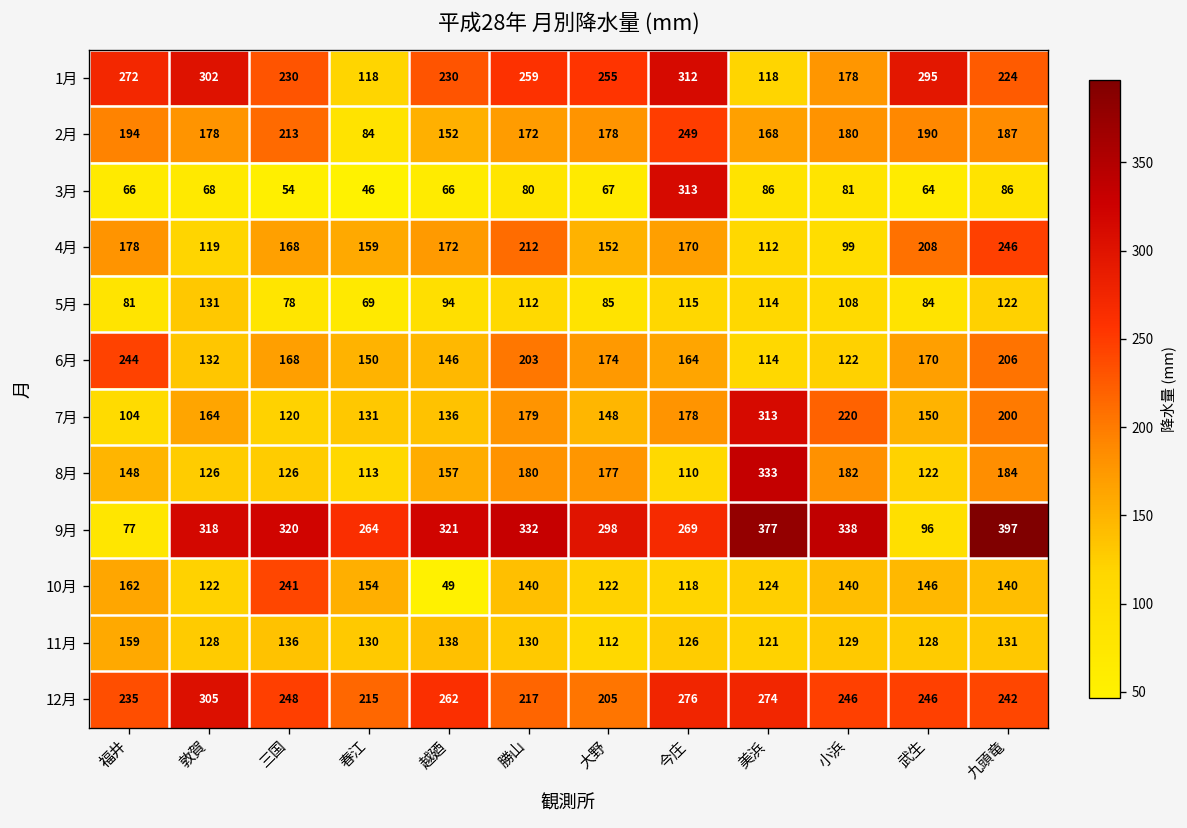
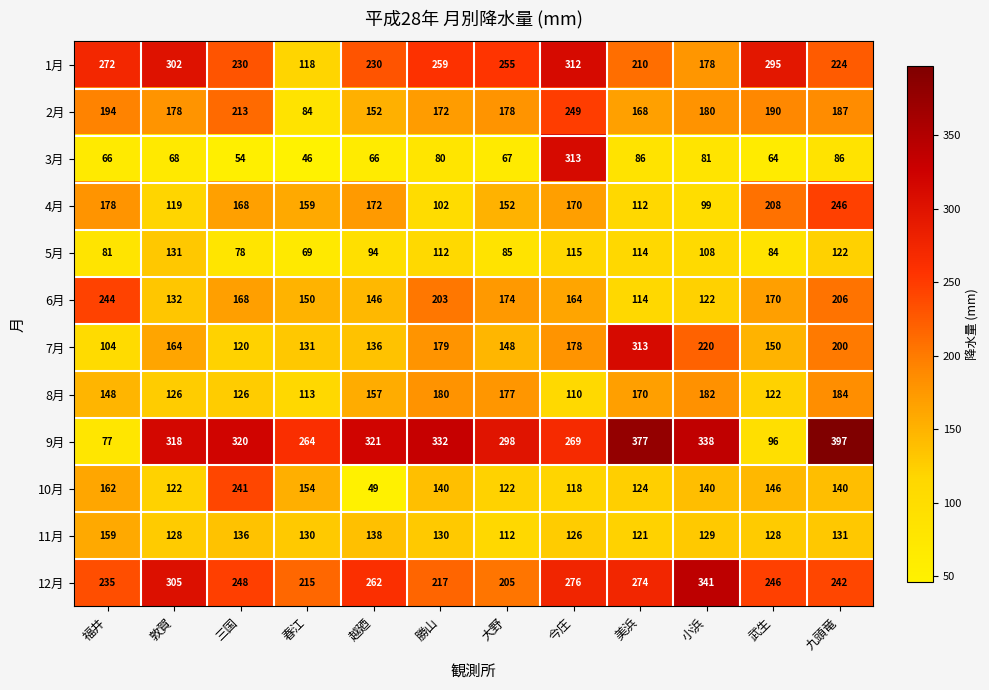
1月, 美浜: 118 -> 210
4月, 勝山: 212 -> 102
8月, 美浜: 333 -> 170
12月, 小浜: 246 -> 341
